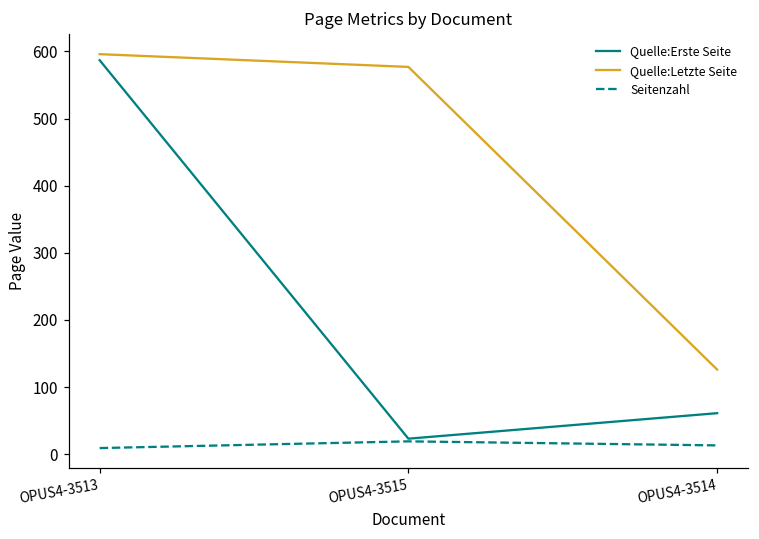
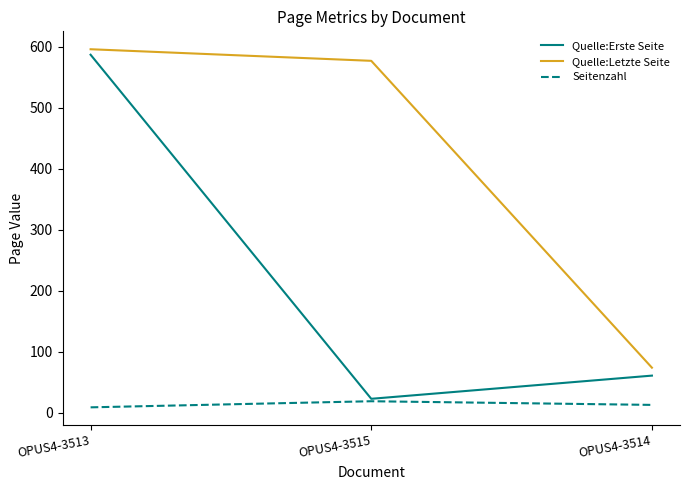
Quelle:Letzte Seite, OPUS4-3514: 130 -> 70
